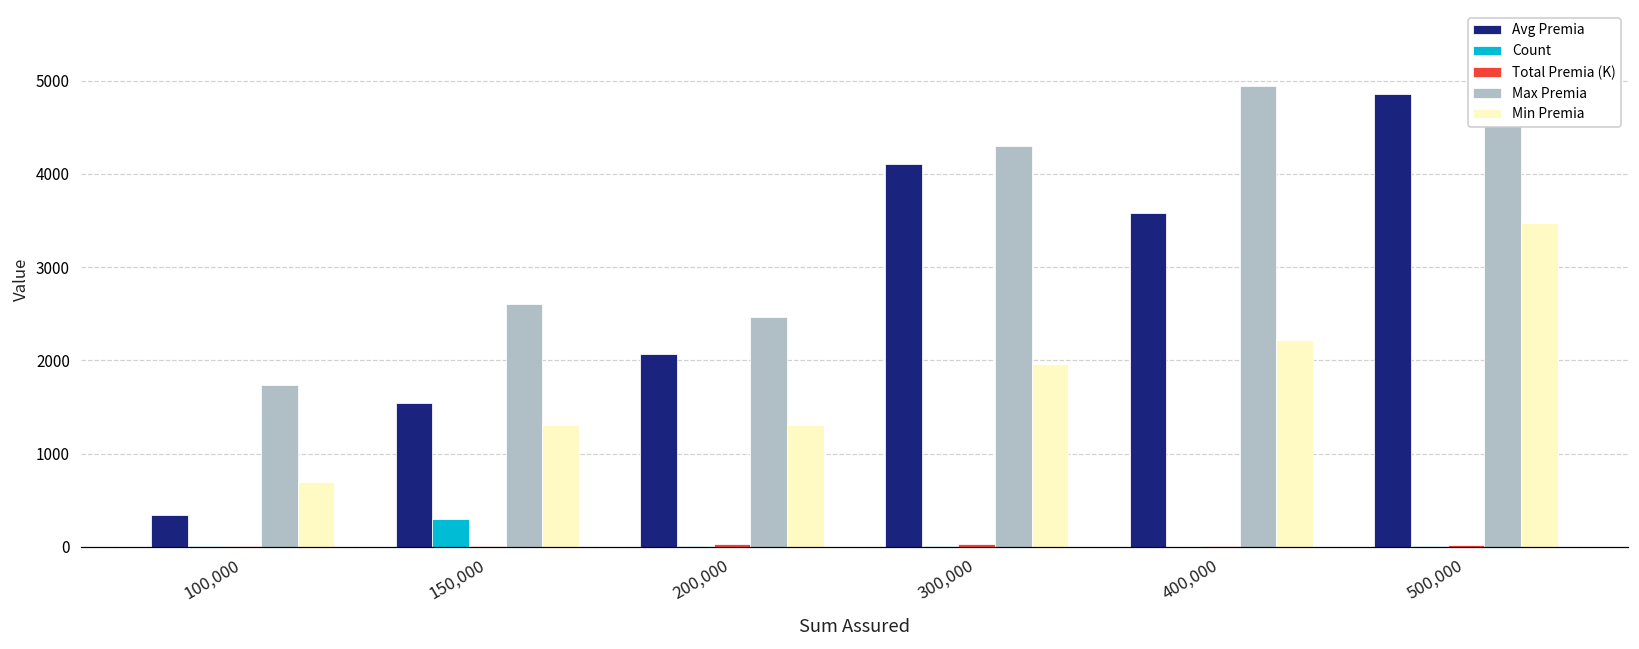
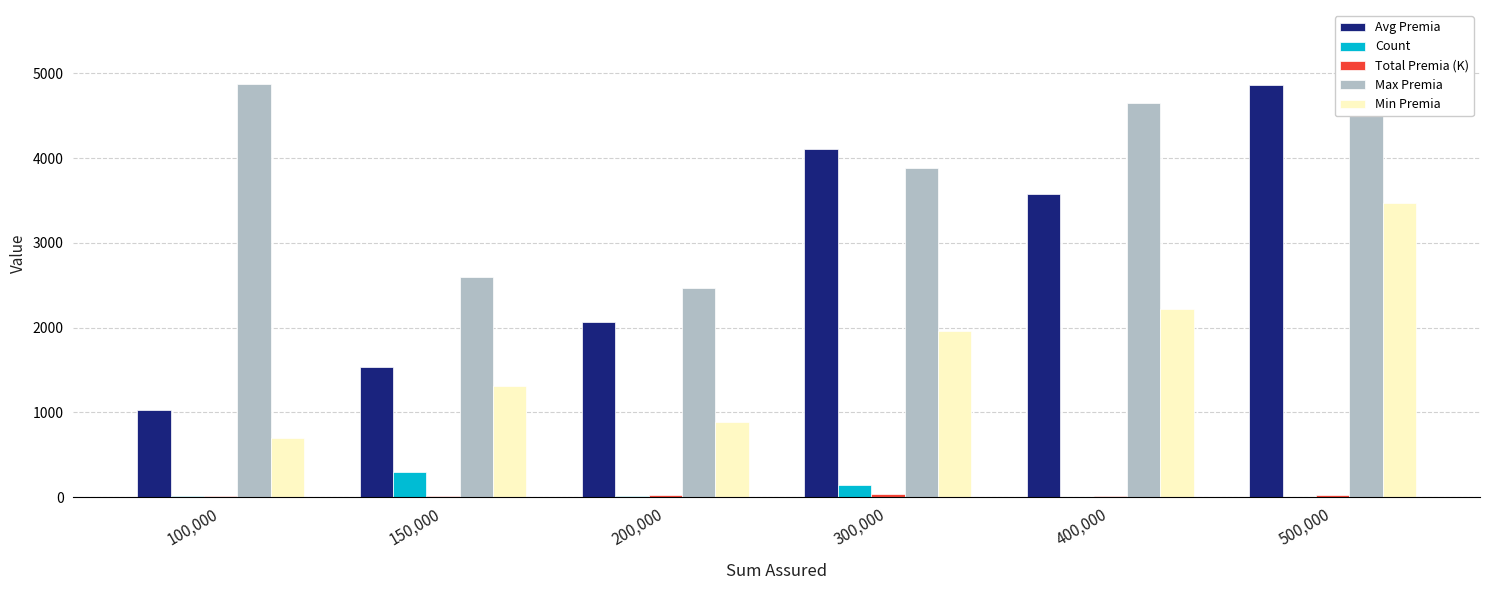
Avg Premia, 100,000: 300 -> 1000
Max Premia, 100,000: 1700 -> 4900
Min Premia, 200,000: 1300 -> 900
Count, 300,000: 0 -> 100
Max Premia, 300,000: 4300 -> 3900
Max Premia, 400,000: 4900 -> 4600
